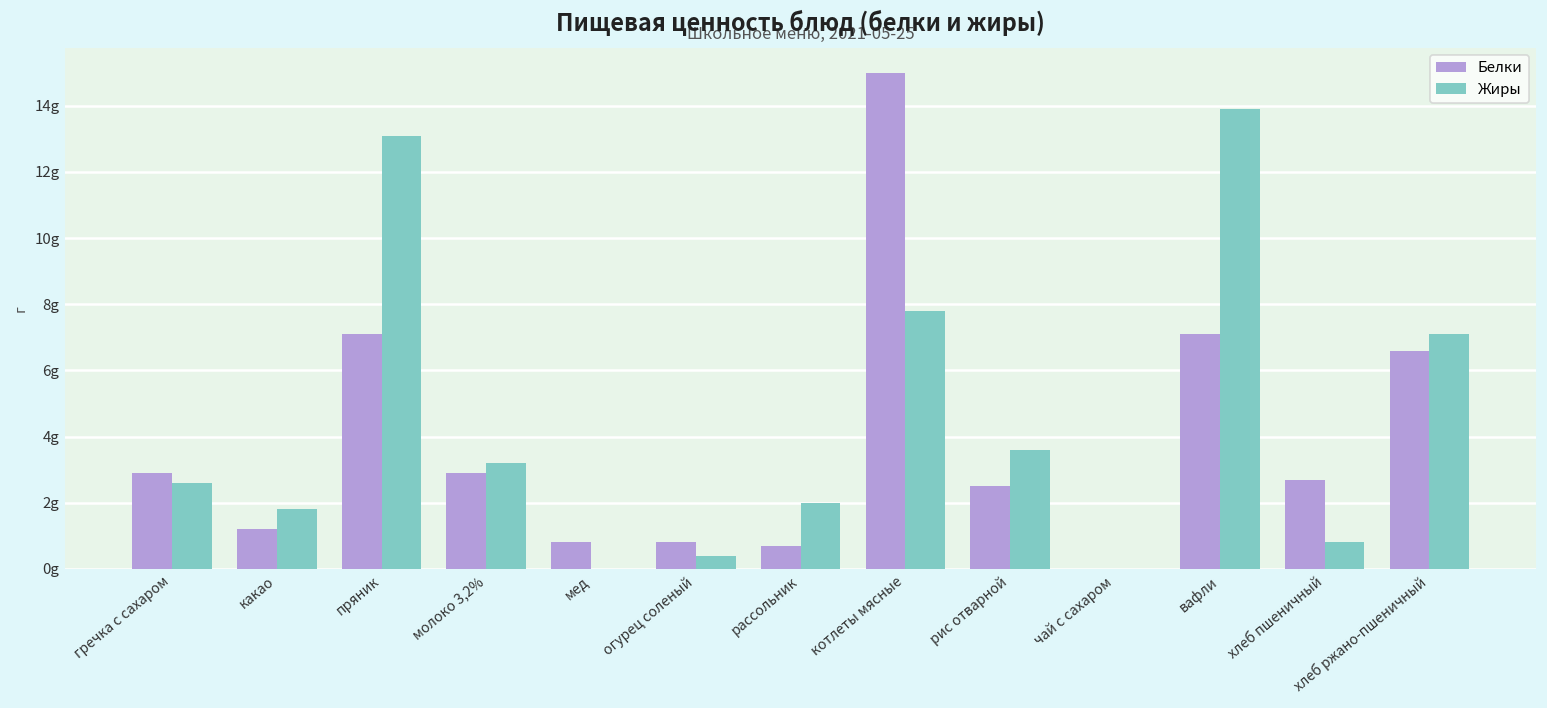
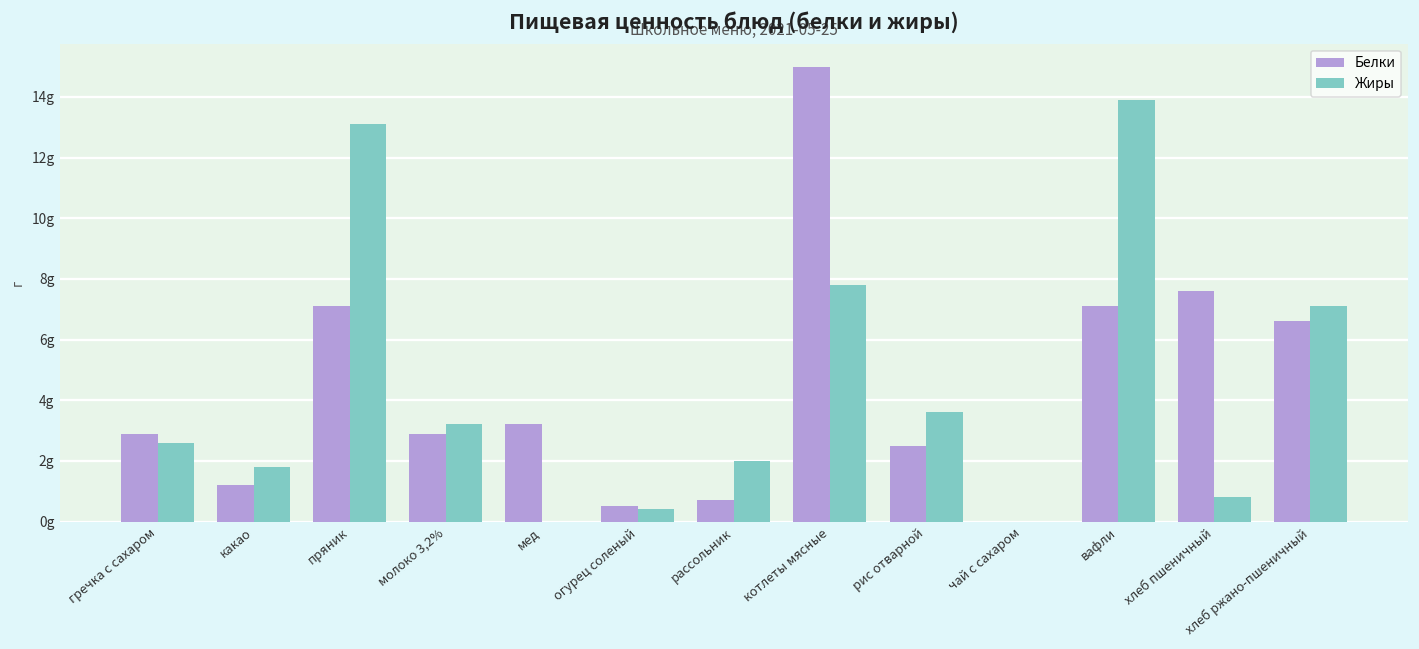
Белки, мед: 0.8g -> 3.2g
Белки, огурец соленый: 0.8g -> 0.5g
Белки, хлеб пшеничный: 2.7g -> 7.6g
